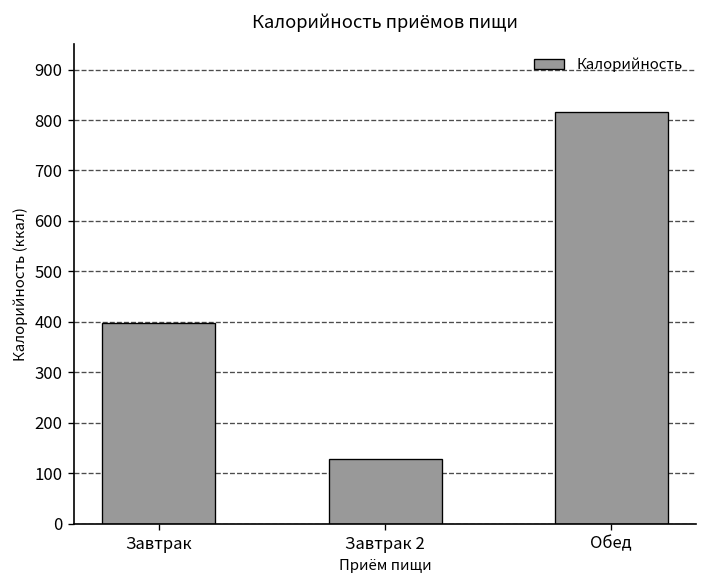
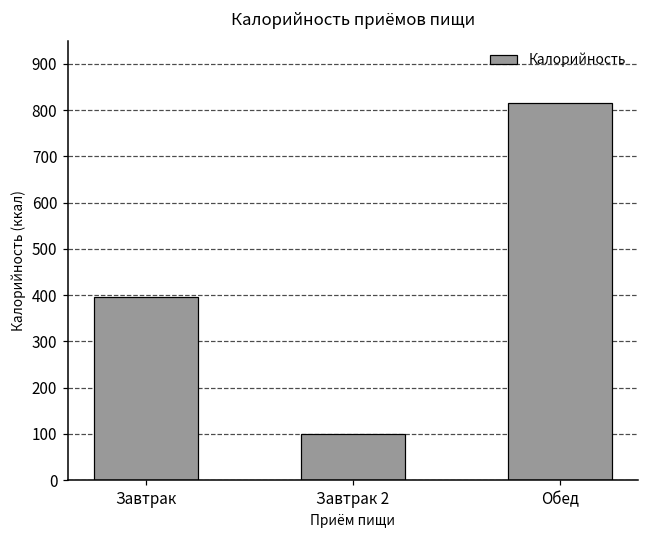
Завтрак 2: 130 -> 100
